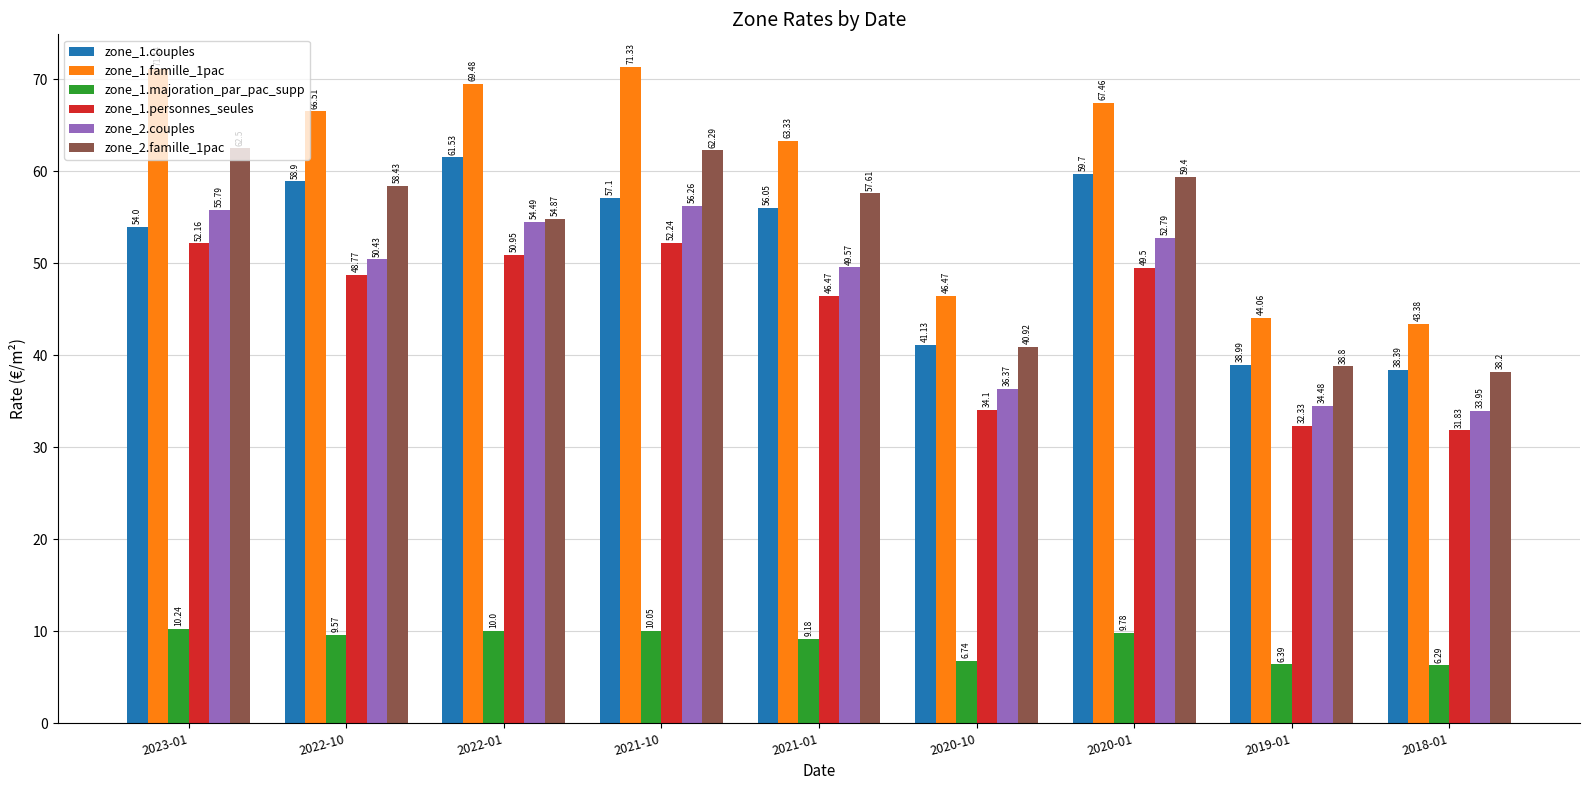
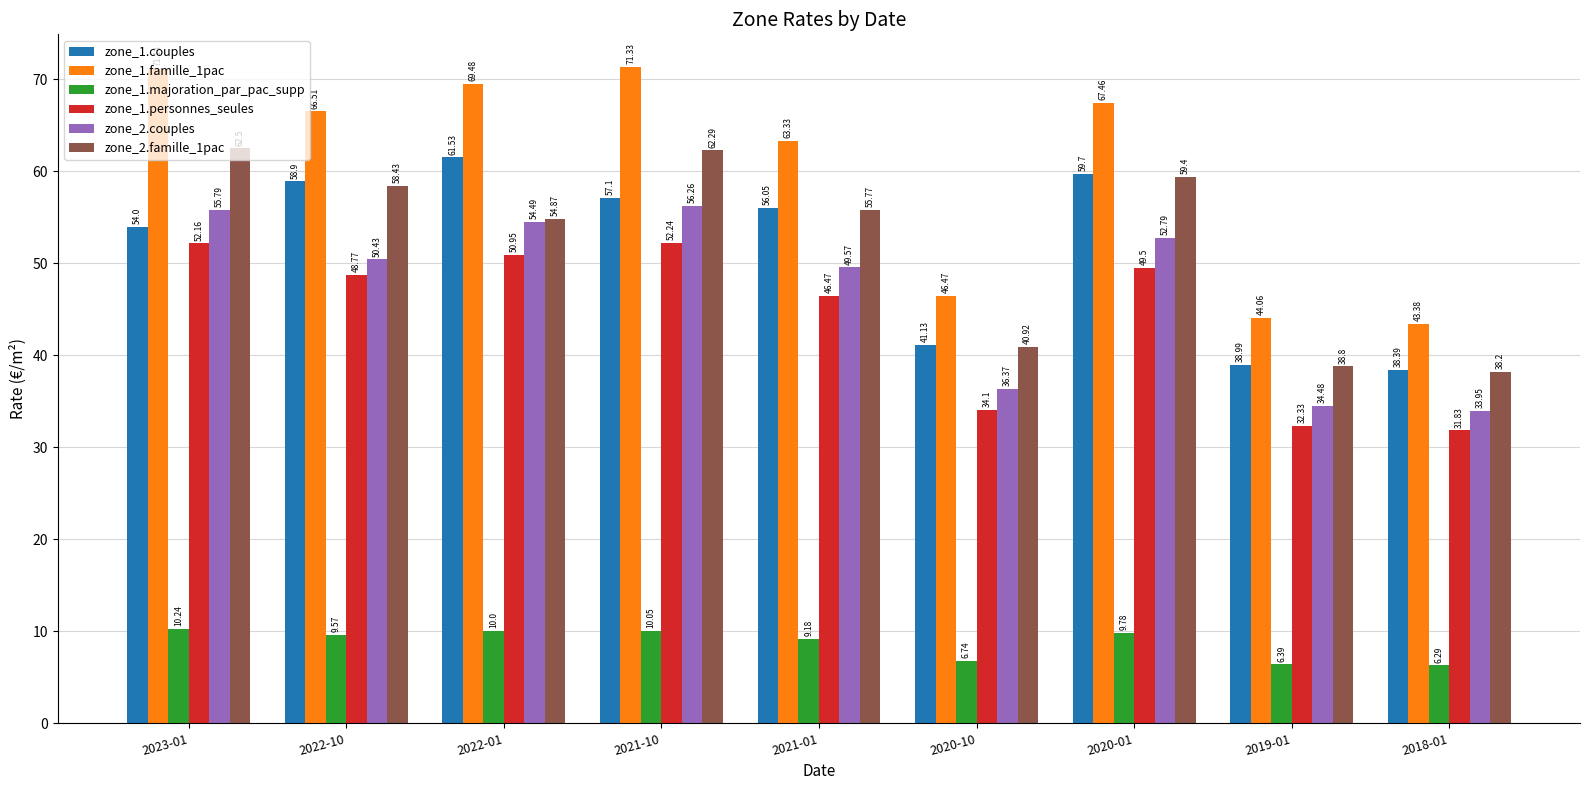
zone_2.famille_1pac, 2021-01: 57.61 -> 55.77
